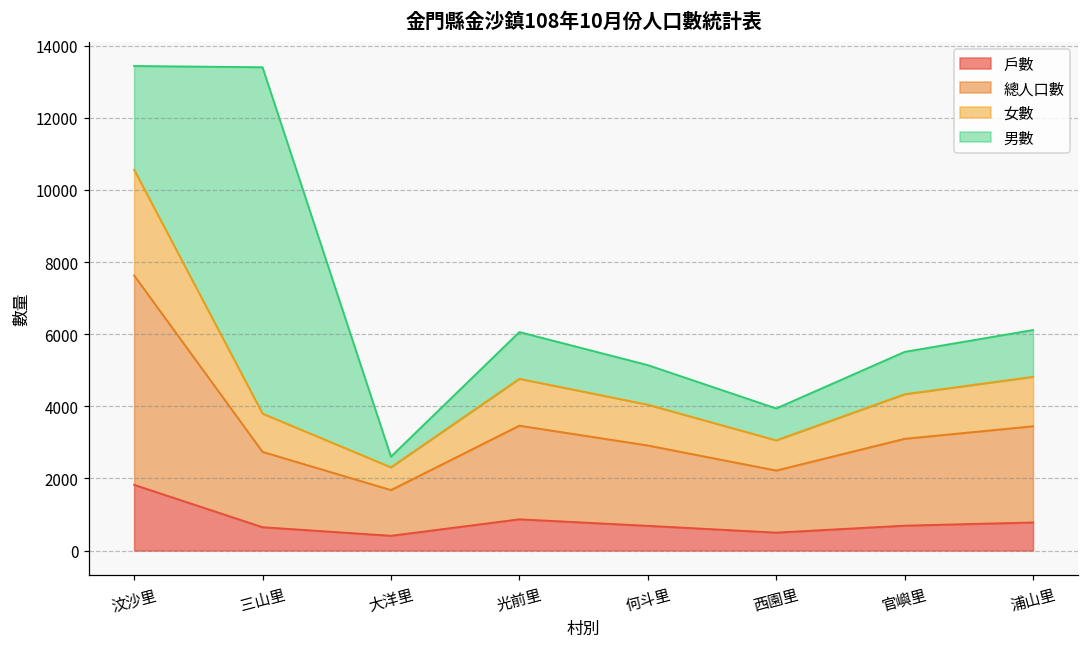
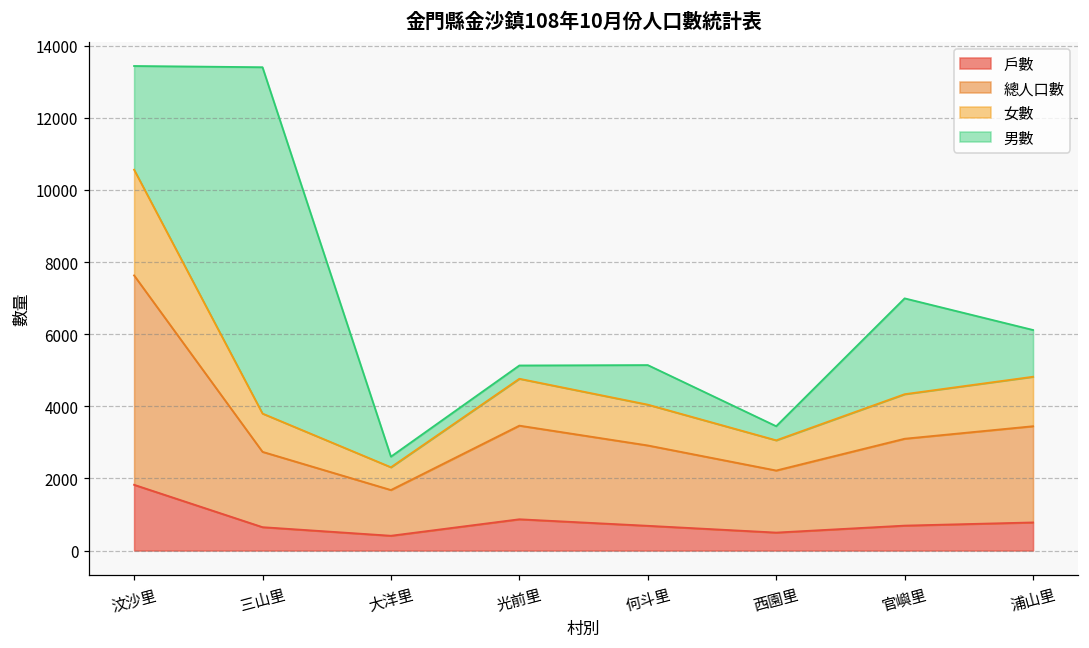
男數, 光前里: 1300 -> 400
男數, 西園里: 900 -> 400
男數, 官嶼里: 1200 -> 2700
